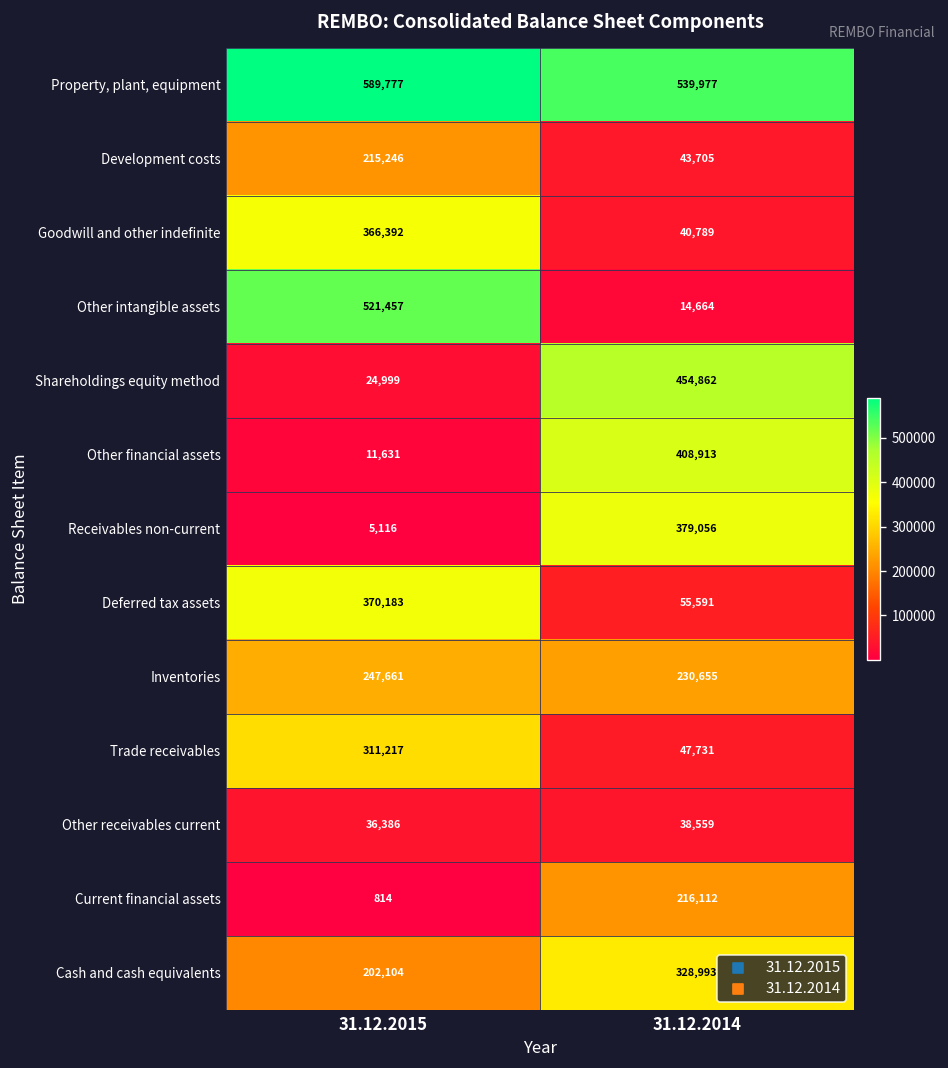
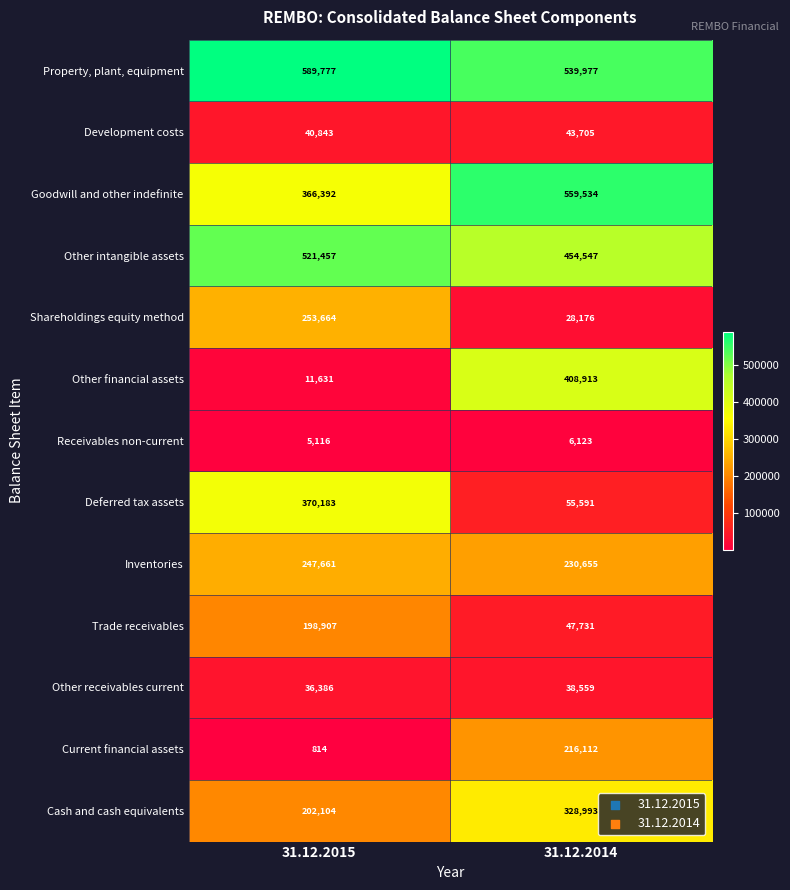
Development costs, 31.12.2015: 215,246 -> 40,843
Goodwill and other indefinite, 31.12.2014: 40,789 -> 559,534
Other intangible assets, 31.12.2014: 14,664 -> 454,547
Shareholdings equity method, 31.12.2015: 24,999 -> 253,664
Shareholdings equity method, 31.12.2014: 454,862 -> 28,176
Receivables non-current, 31.12.2014: 379,056 -> 6,123
Trade receivables, 31.12.2015: 311,217 -> 198,907
